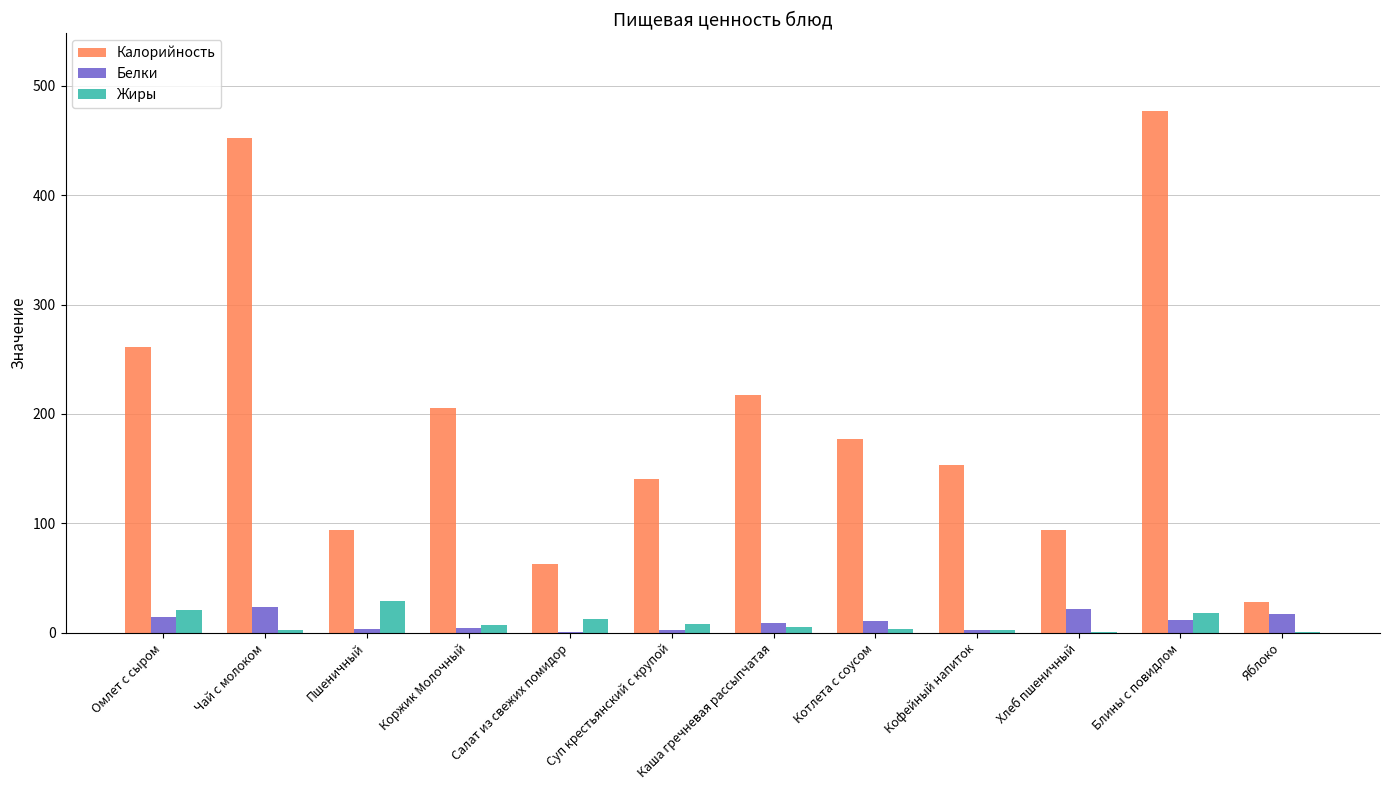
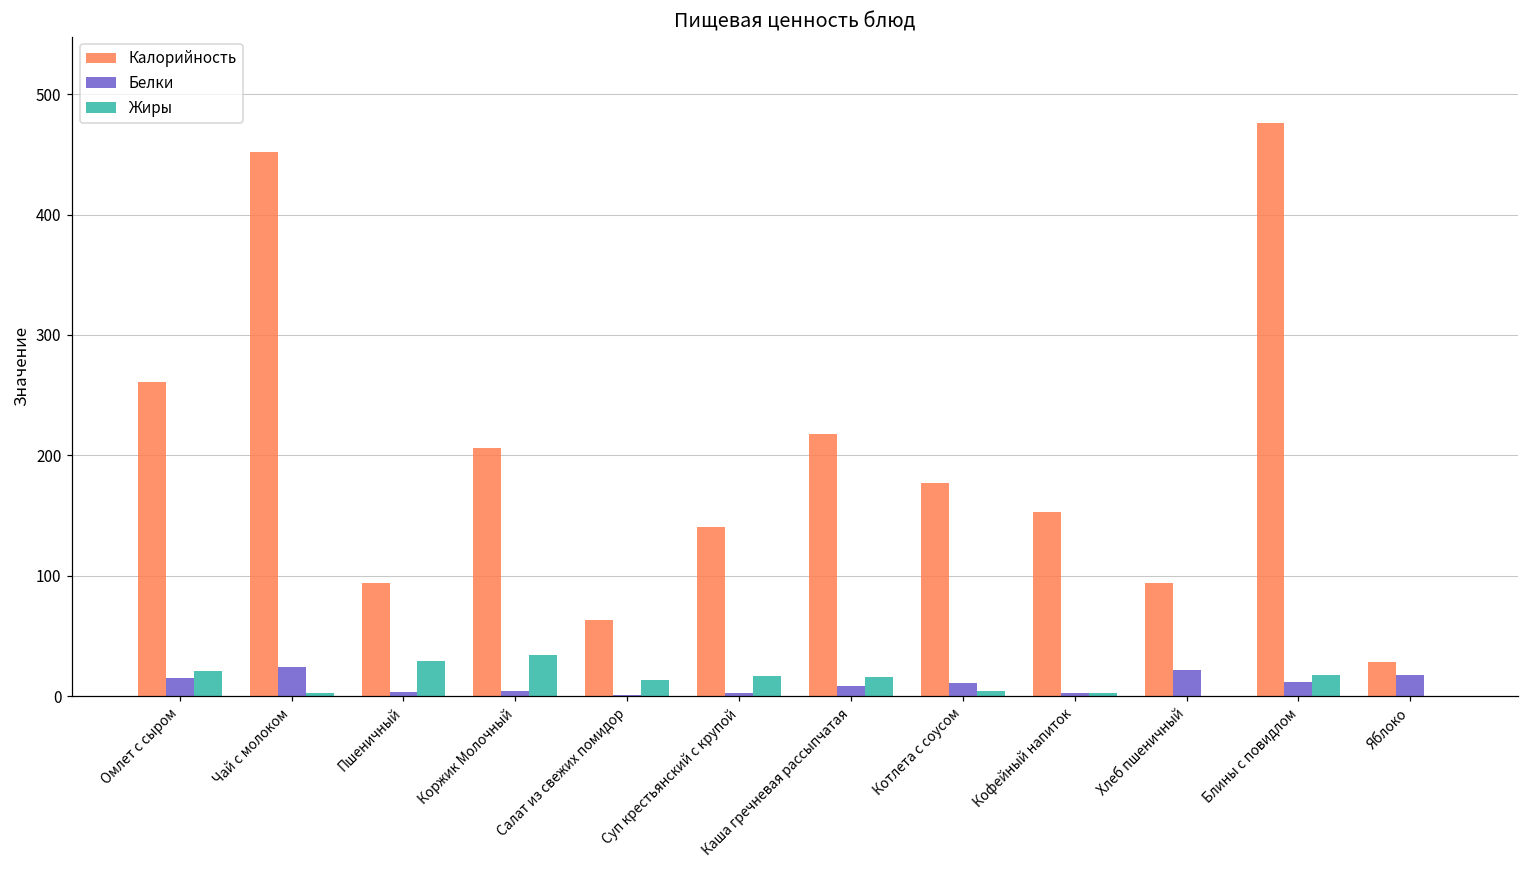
Жиры, Коржик Молочный: 7 -> 34
Жиры, Суп крестьянский с крупой: 8 -> 16
Жиры, Каша гречневая рассыпчатая: 5 -> 16
